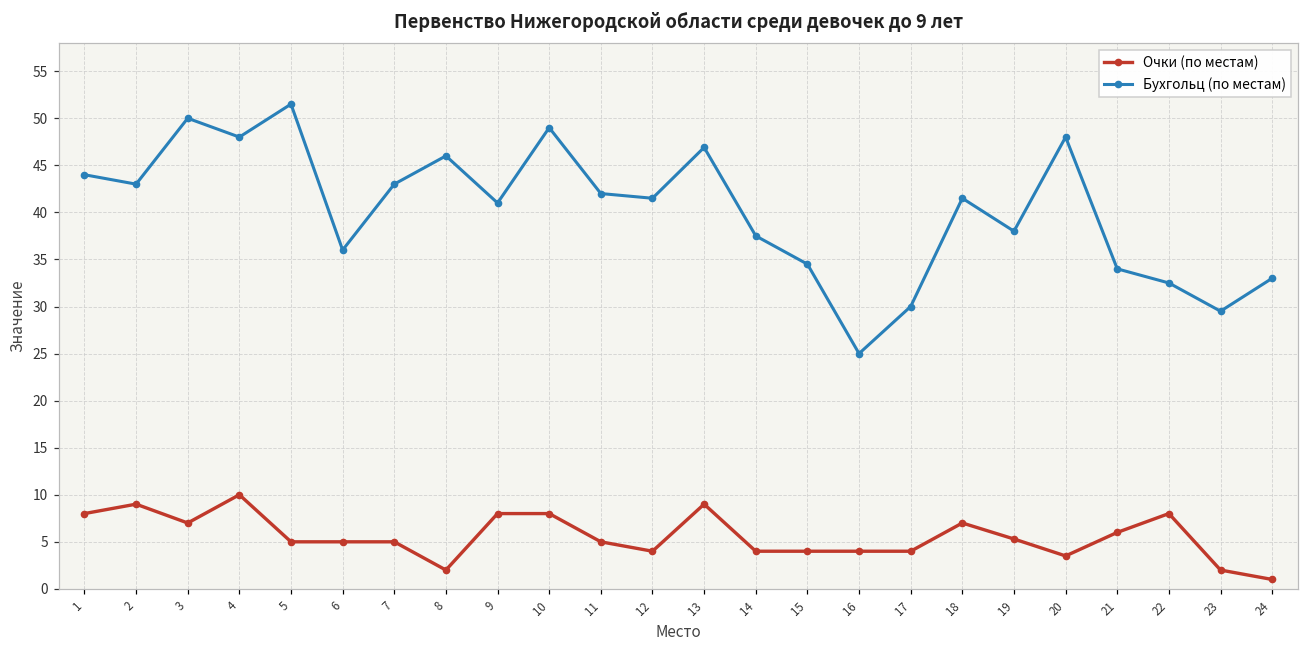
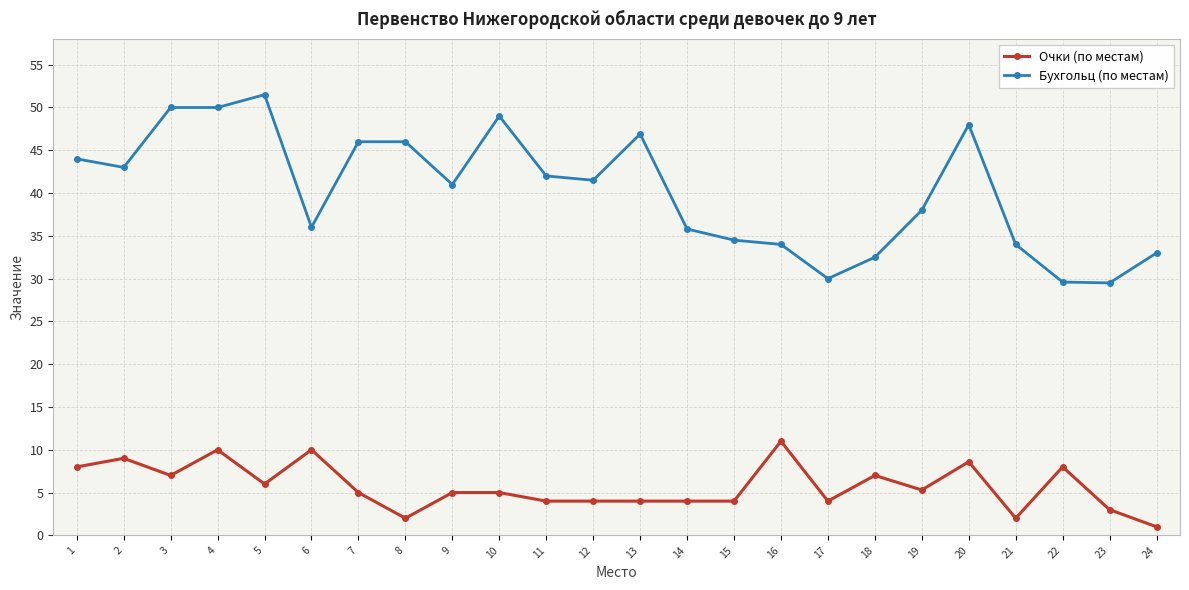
Бухгольц (по местам), 4: 48 -> 50
Очки (по местам), 5: 5 -> 6
Очки (по местам), 6: 5 -> 10
Бухгольц (по местам), 7: 43 -> 46
Очки (по местам), 9: 8 -> 5
Очки (по местам), 10: 8 -> 5
Очки (по местам), 11: 5 -> 4
Очки (по местам), 13: 9 -> 4
Бухгольц (по местам), 14: 38 -> 36
Очки (по местам), 16: 4 -> 11
Бухгольц (по местам), 16: 25 -> 34
Бухгольц (по местам), 18: 42 -> 33
Очки (по местам), 20: 4 -> 9
Очки (по местам), 21: 6 -> 2
Бухгольц (по местам), 22: 33 -> 30
Очки (по местам), 23: 2 -> 3
